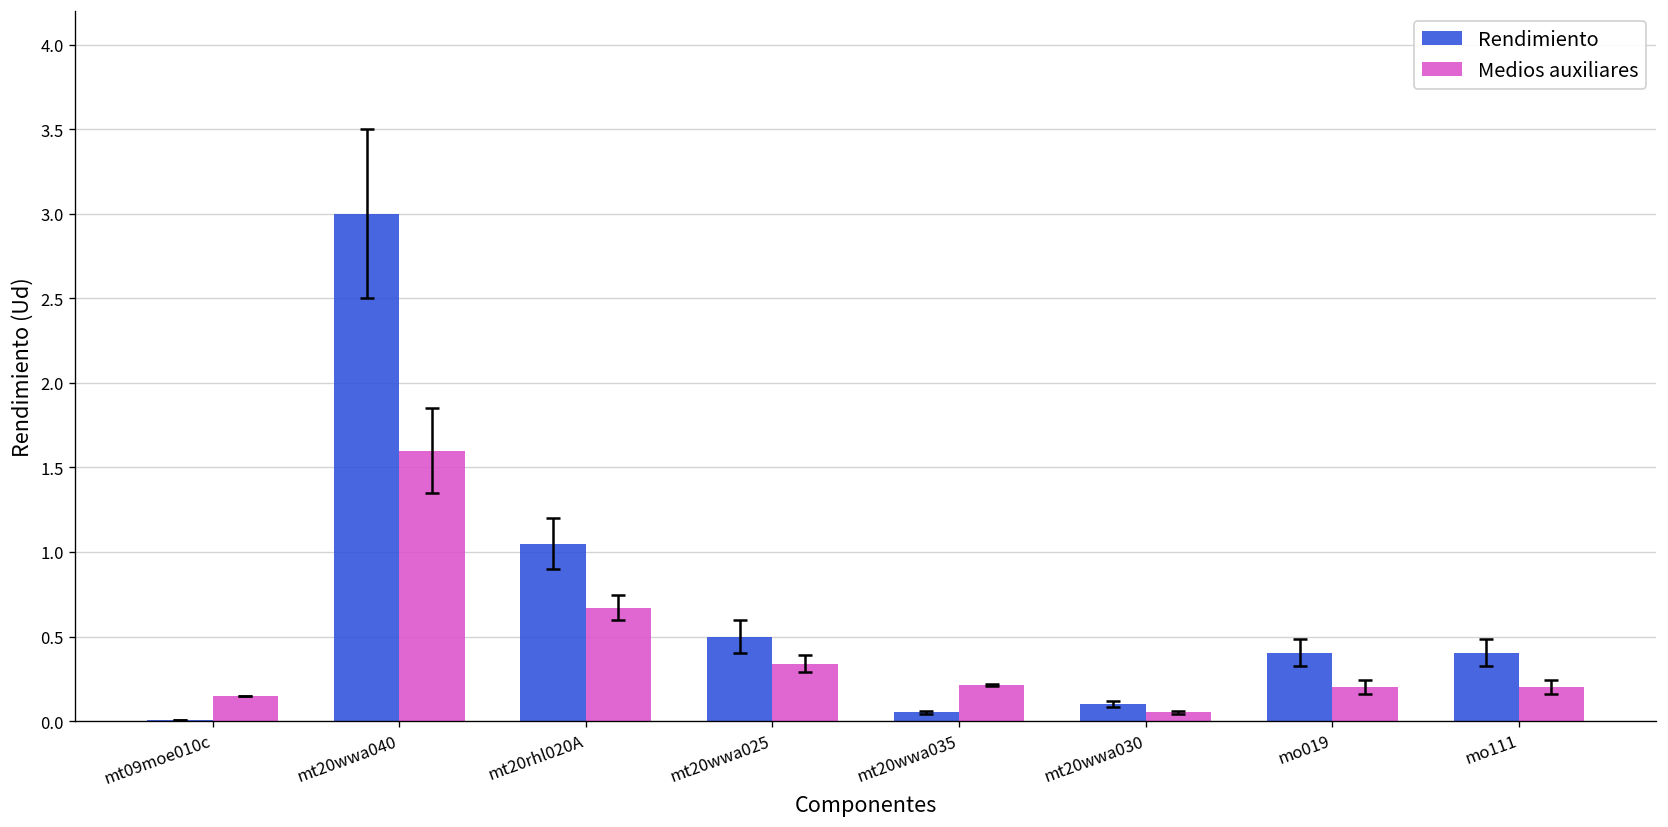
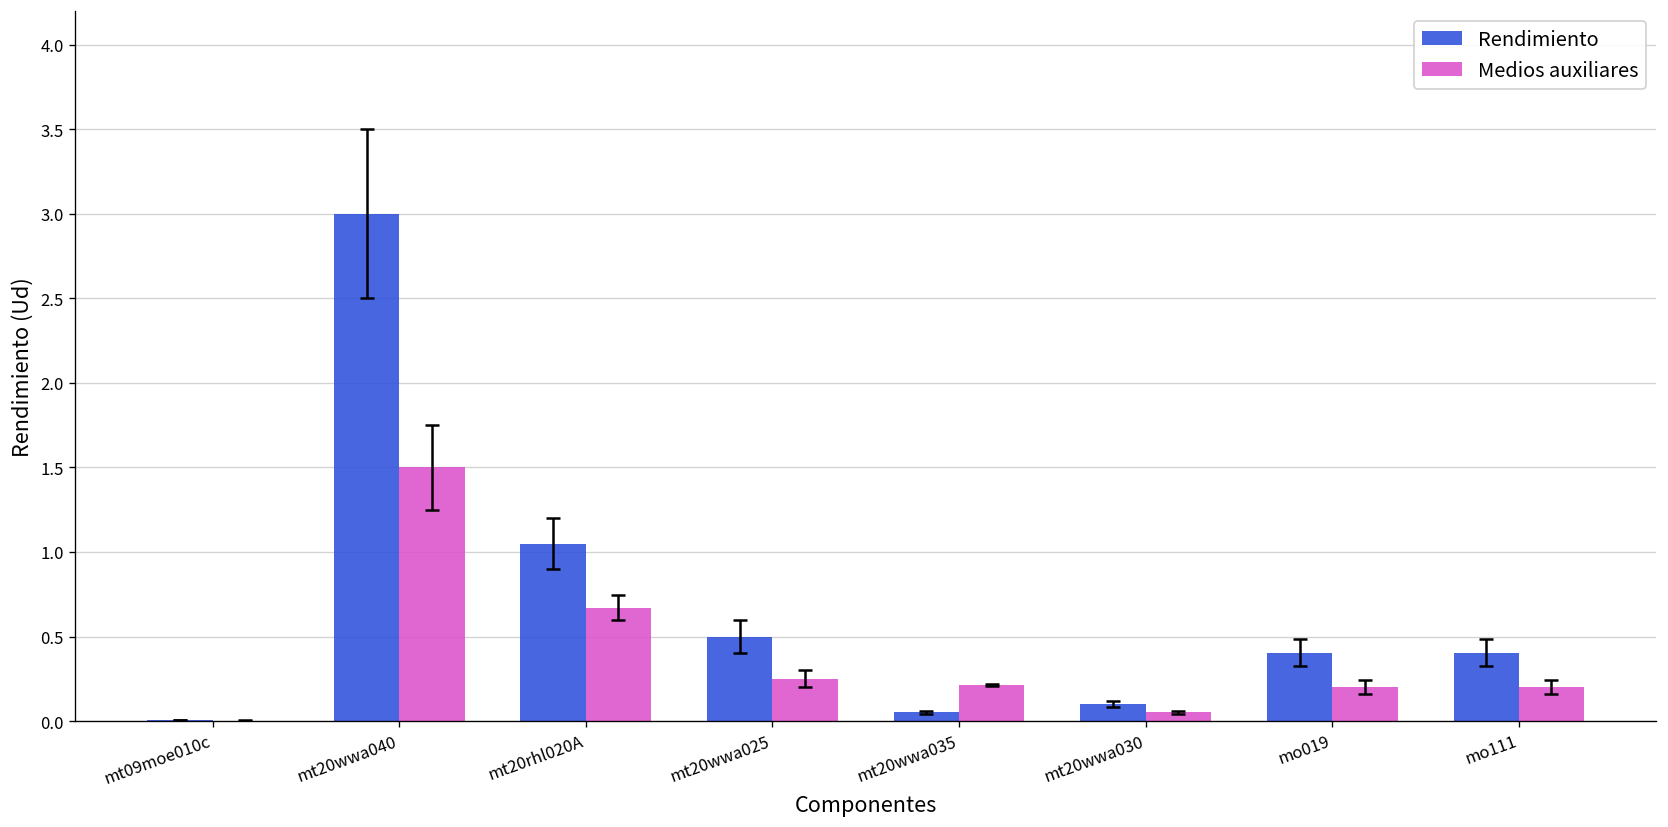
Medios auxiliares, mt09moe010c: 0.15 -> 0.00
Medios auxiliares, mt20wwa040: 1.6 -> 1.5
Medios auxiliares, mt20wwa025: 0.34 -> 0.25
